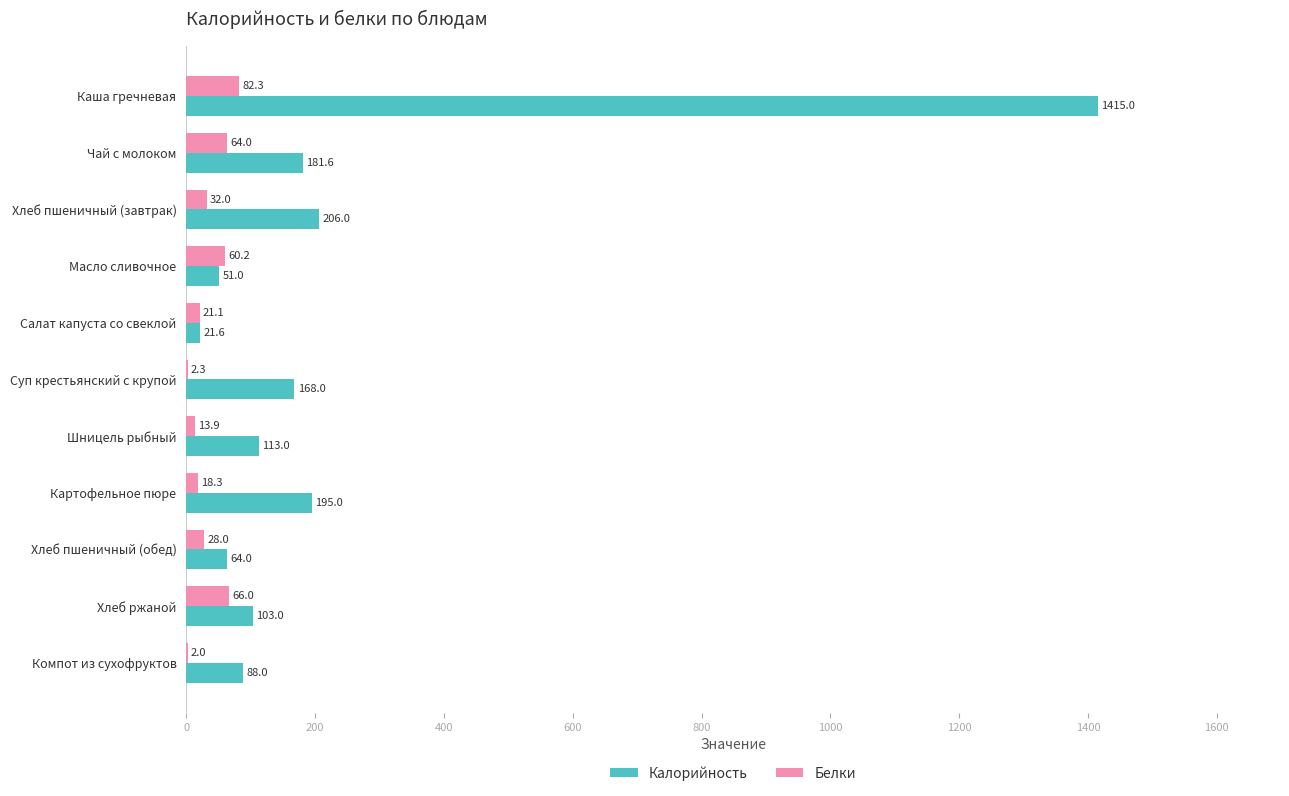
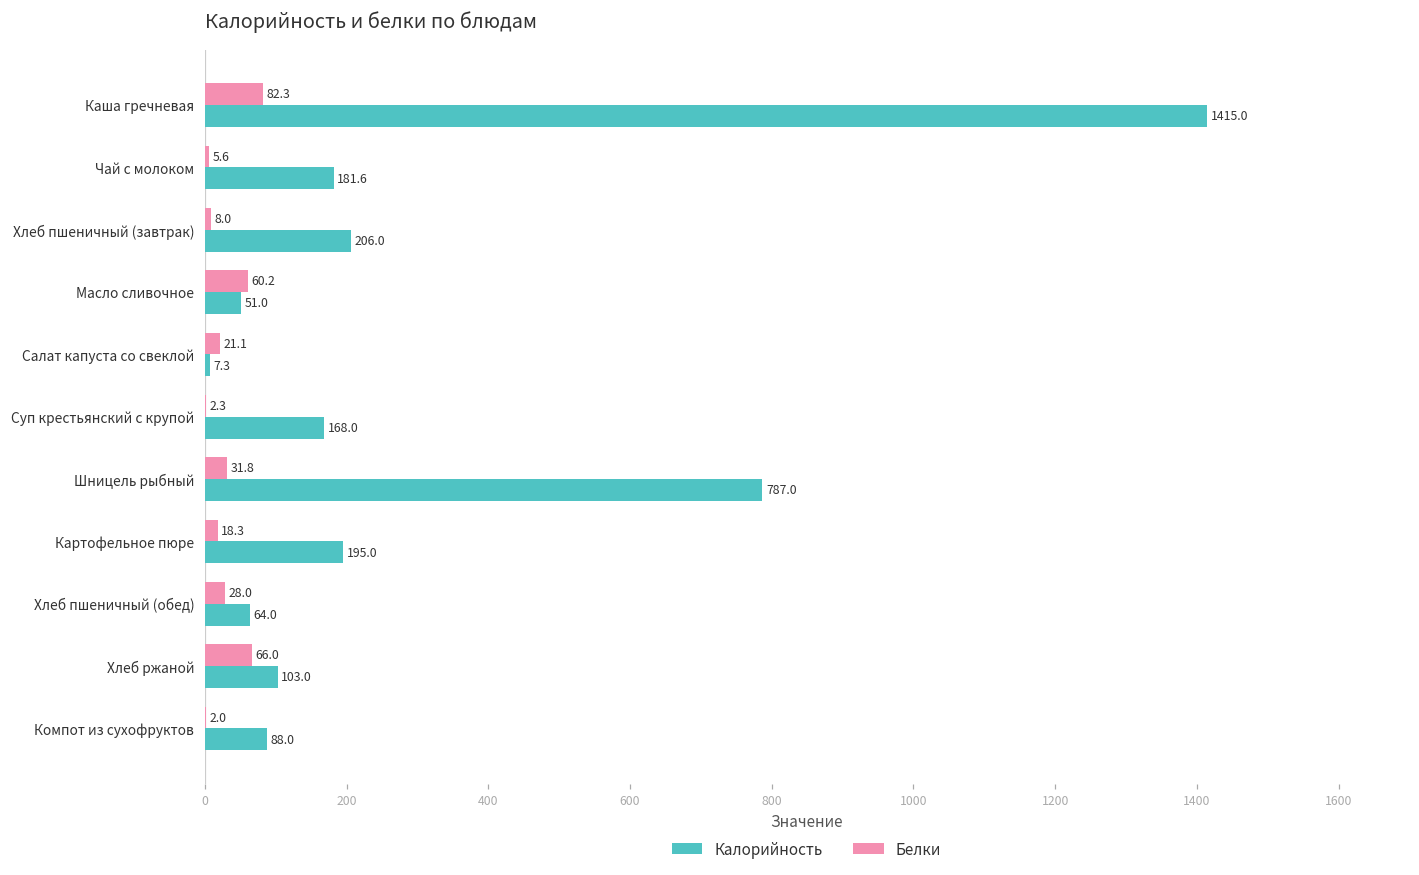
Белки, Чай с молоком: 64.0 -> 5.6
Белки, Хлеб пшеничный (завтрак): 32.0 -> 8.0
Калорийность, Салат капуста со свеклой: 21.6 -> 7.3
Белки, Шницель рыбный: 13.9 -> 31.8
Калорийность, Шницель рыбный: 113.0 -> 787.0
